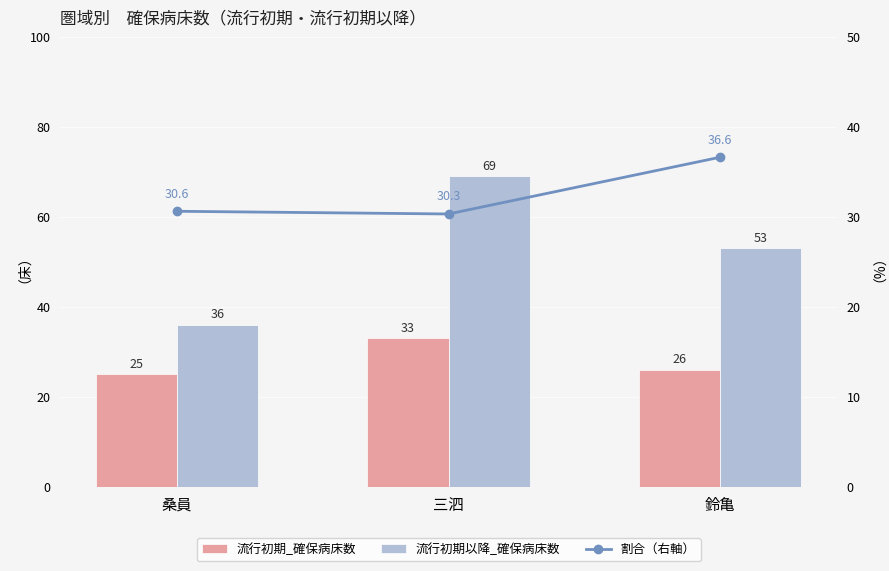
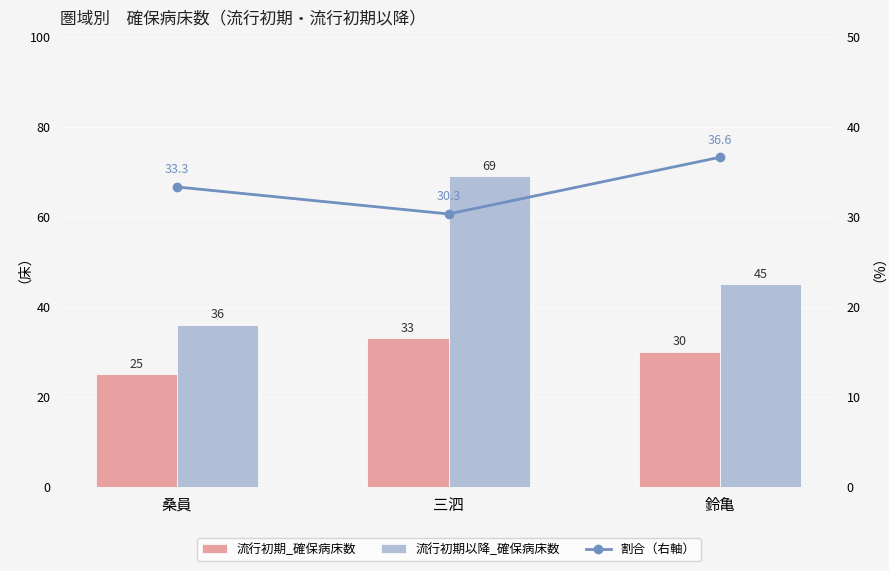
流行初期_確保病床数, 鈴亀: 26 -> 30
流行初期以降_確保病床数, 鈴亀: 53 -> 45
割合（右軸）, 桑員: 30.6 -> 33.3
